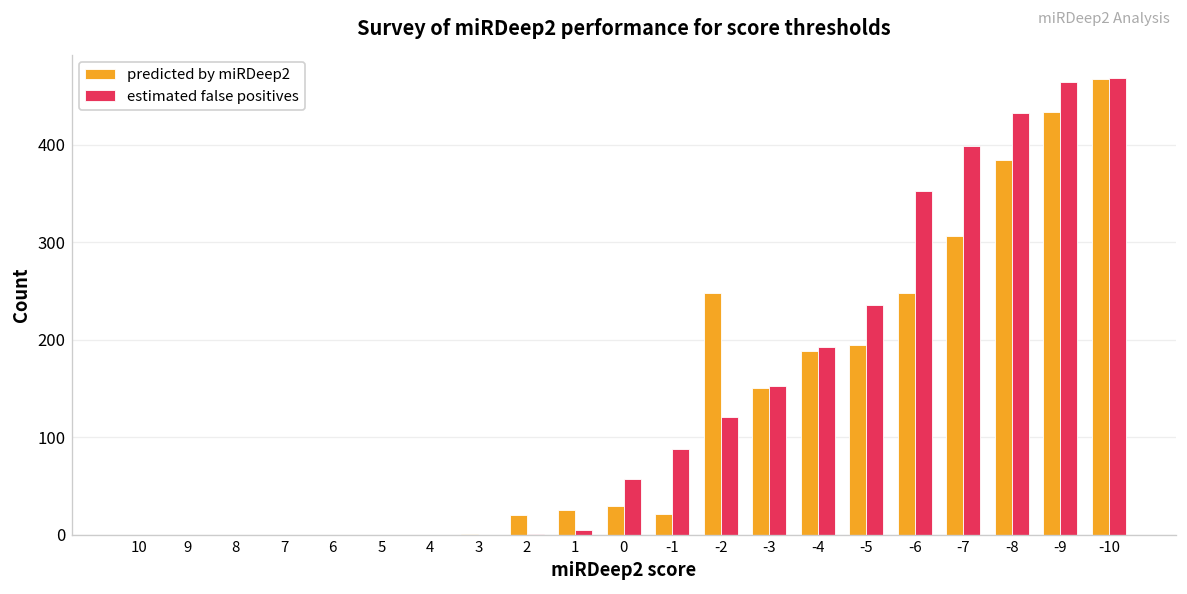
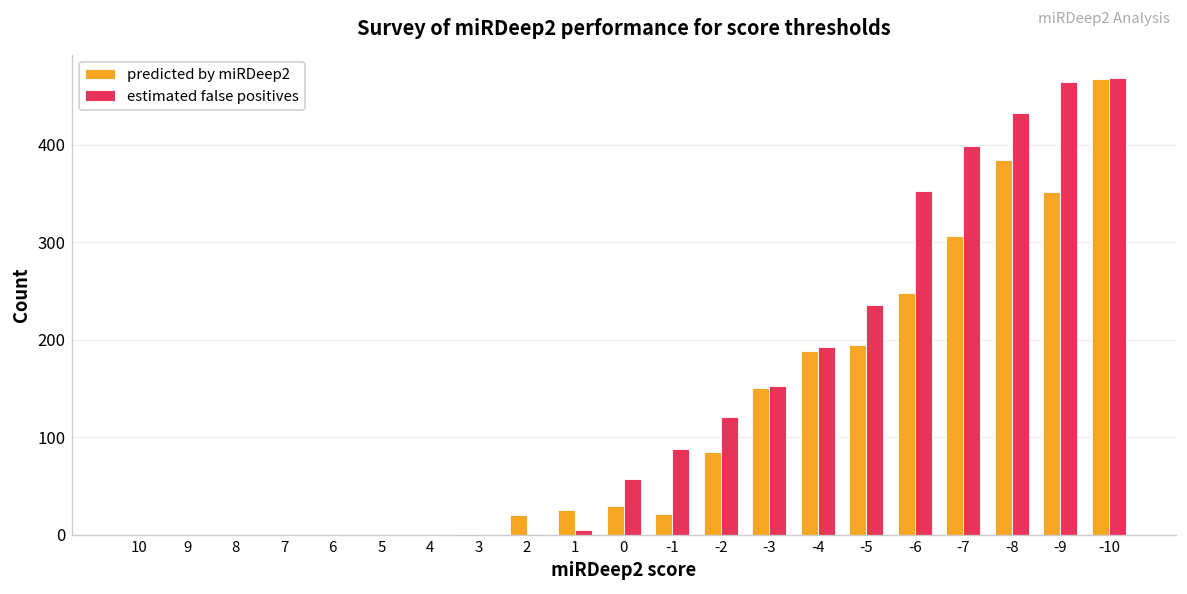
predicted by miRDeep2, -2: 250 -> 90
predicted by miRDeep2, -9: 430 -> 350
